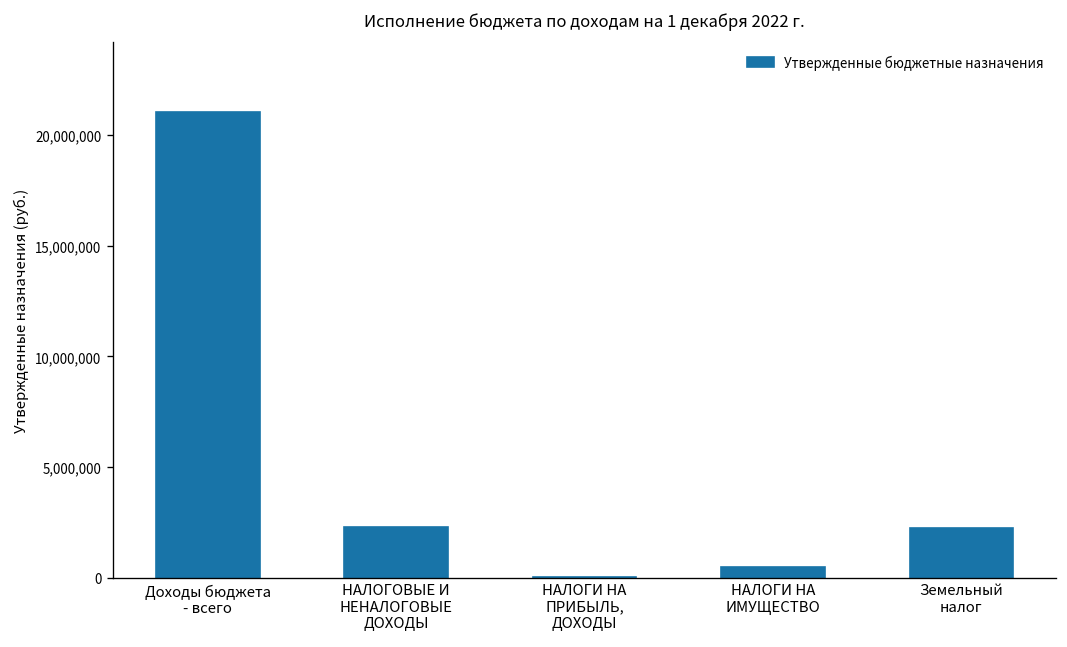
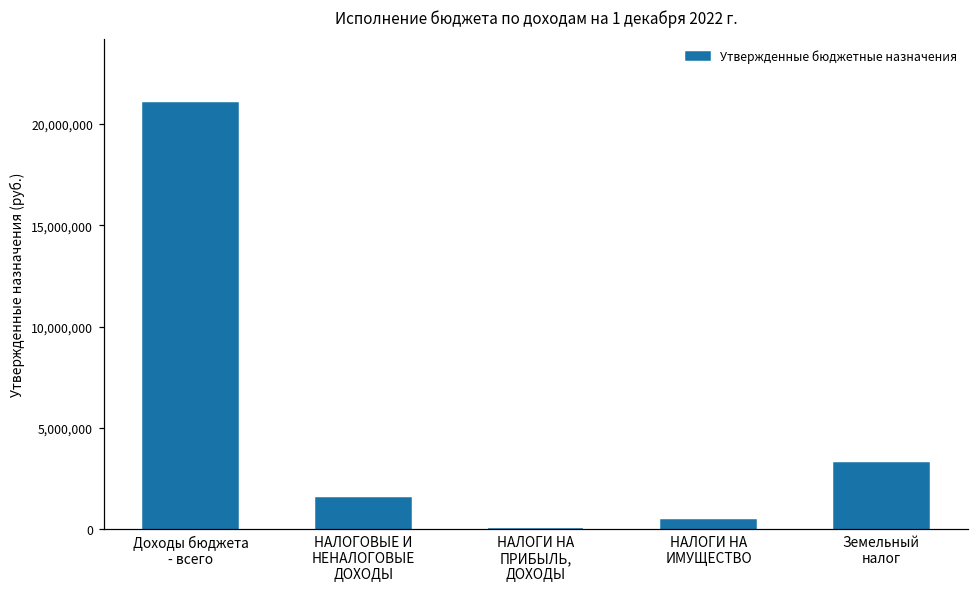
НАЛОГОВЫЕ И НЕНАЛОГОВЫЕ ДОХОДЫ: 2,300,000 -> 1,600,000
Земельный налог: 2,200,000 -> 3,300,000
